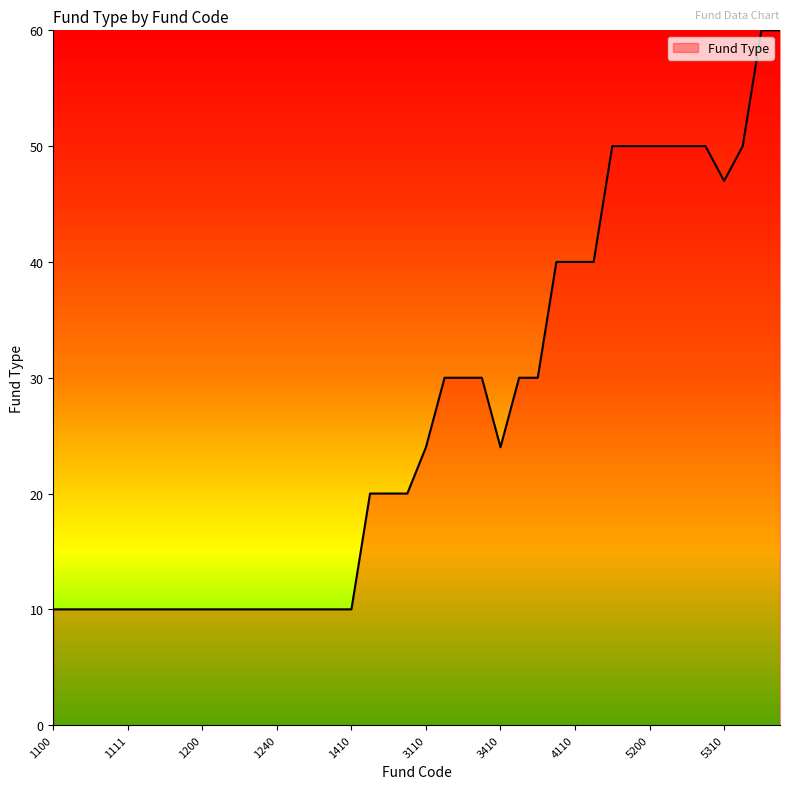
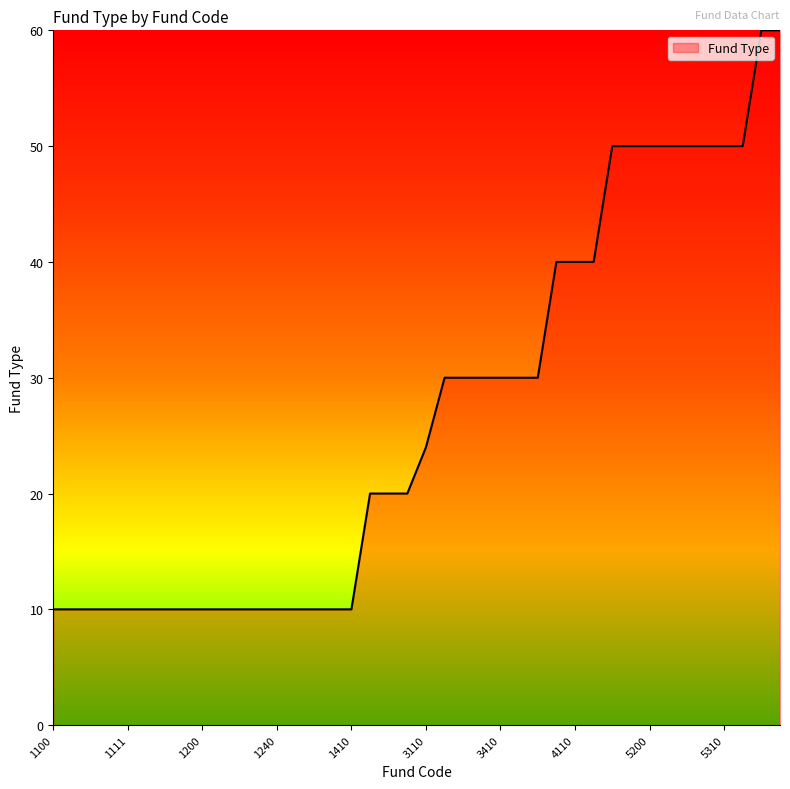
3410: 24 -> 30
5310: 47 -> 50
